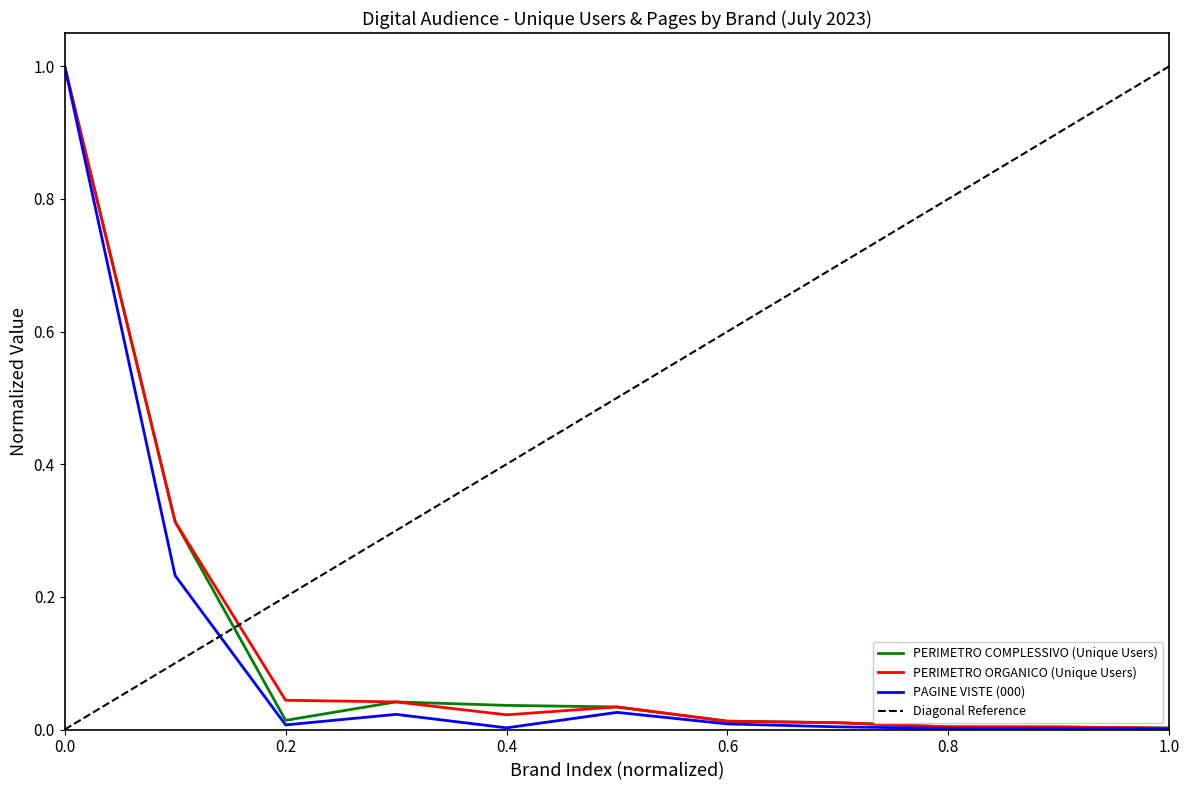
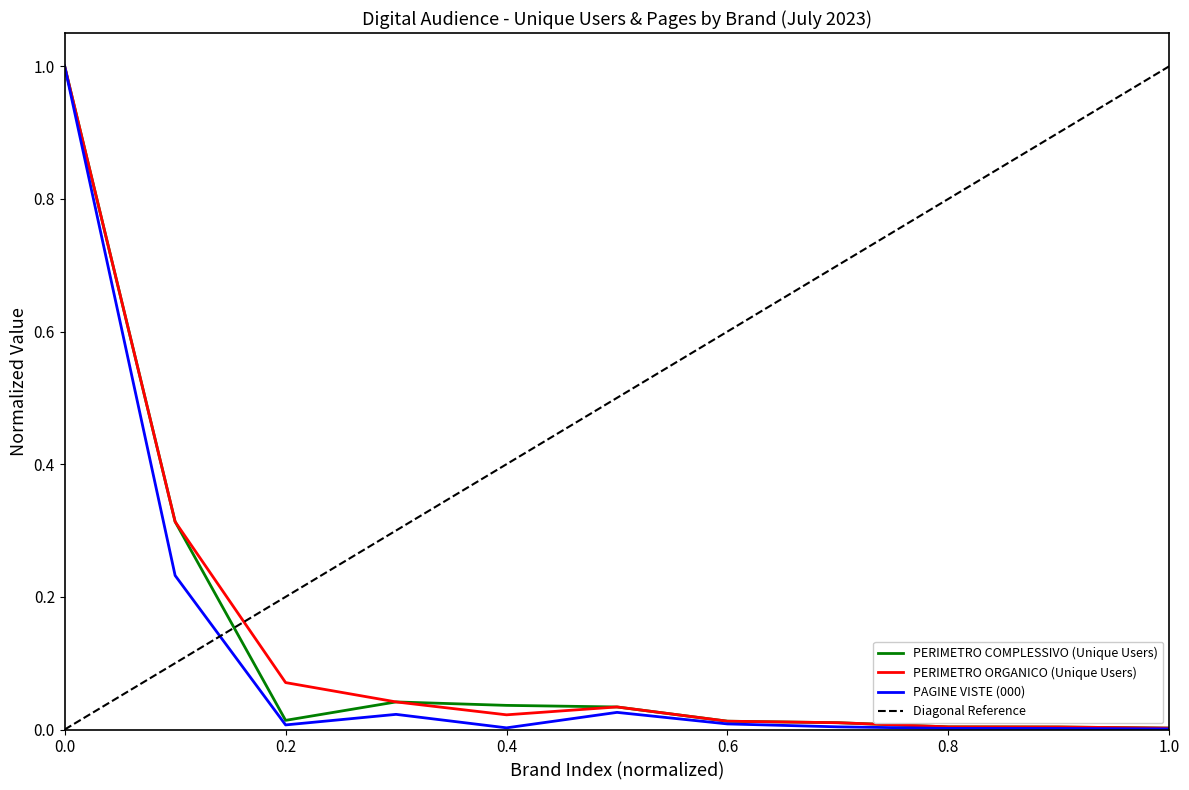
PERIMETRO ORGANICO (Unique Users), 0.2: 0.04 -> 0.07
